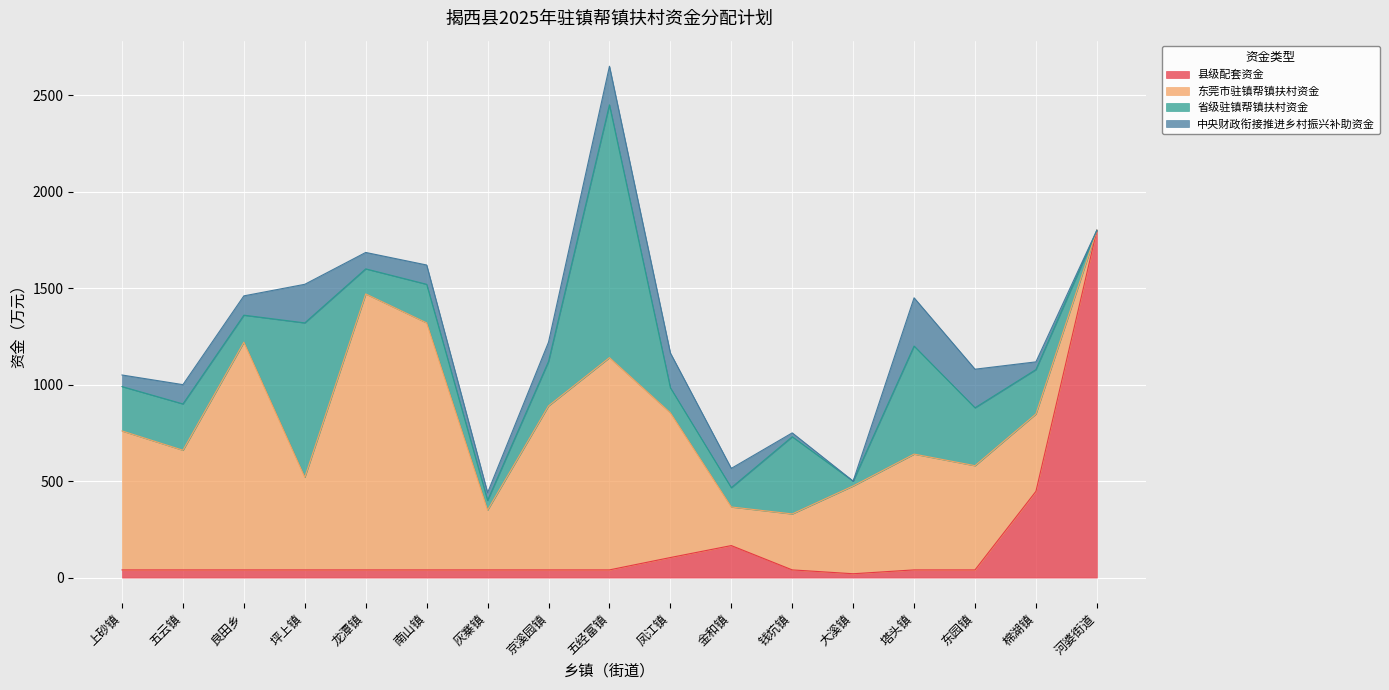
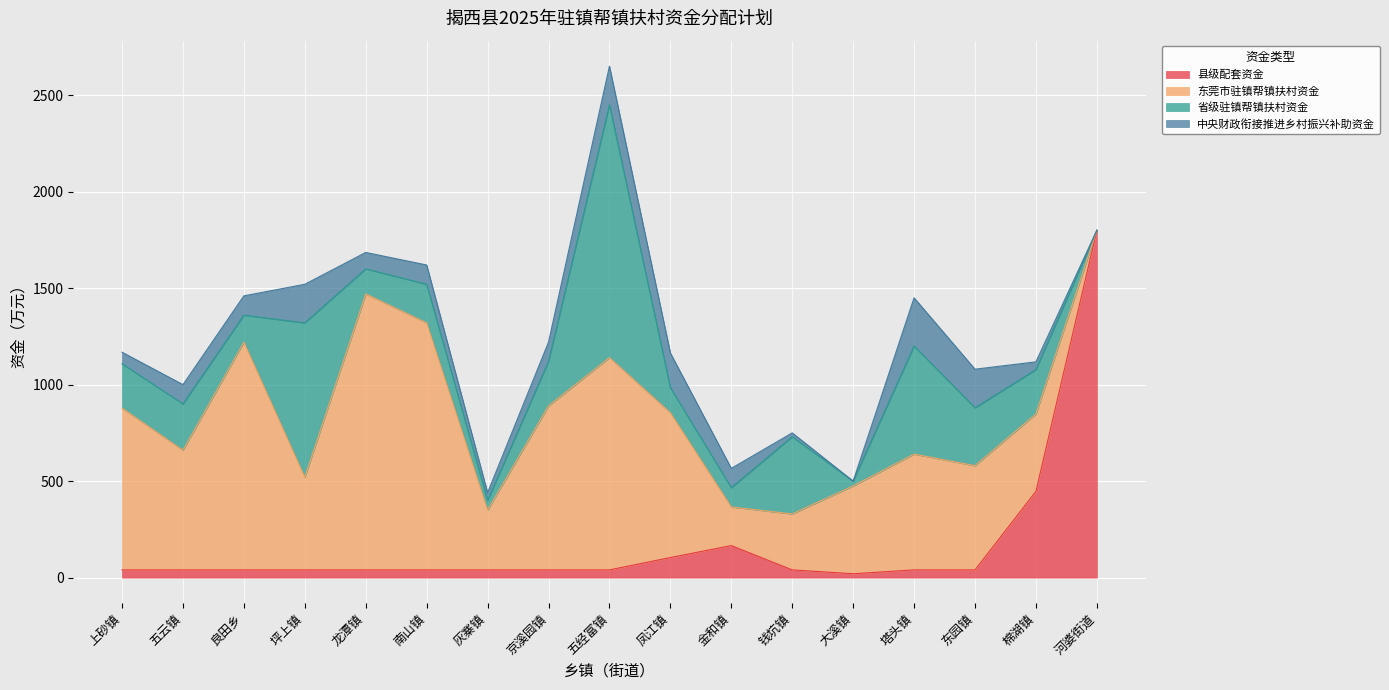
东莞市驻镇帮镇扶村资金, 上砂镇: 720 -> 840
